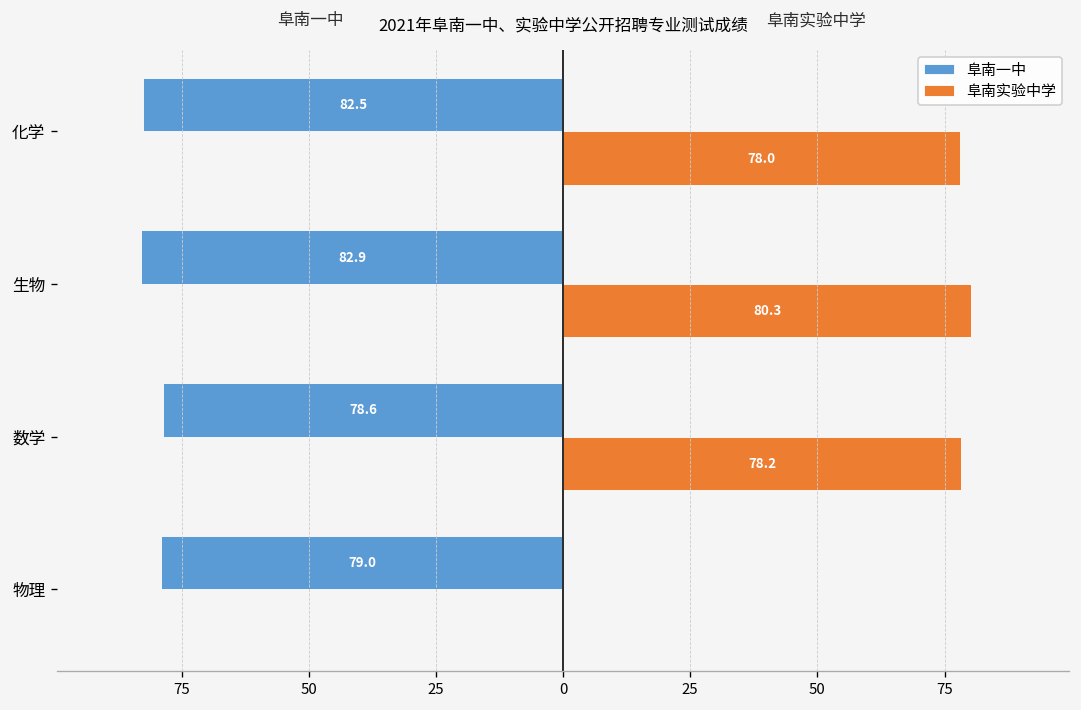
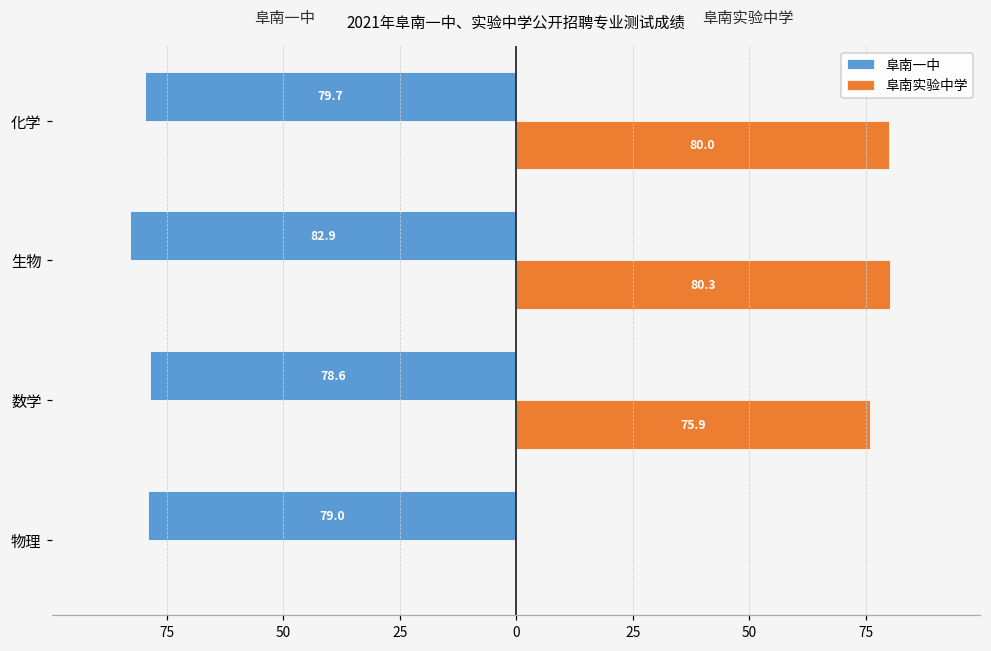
阜南一中, 化学: 82.5 -> 79.7
阜南实验中学, 化学: 78.0 -> 80.0
阜南实验中学, 数学: 78.2 -> 75.9
